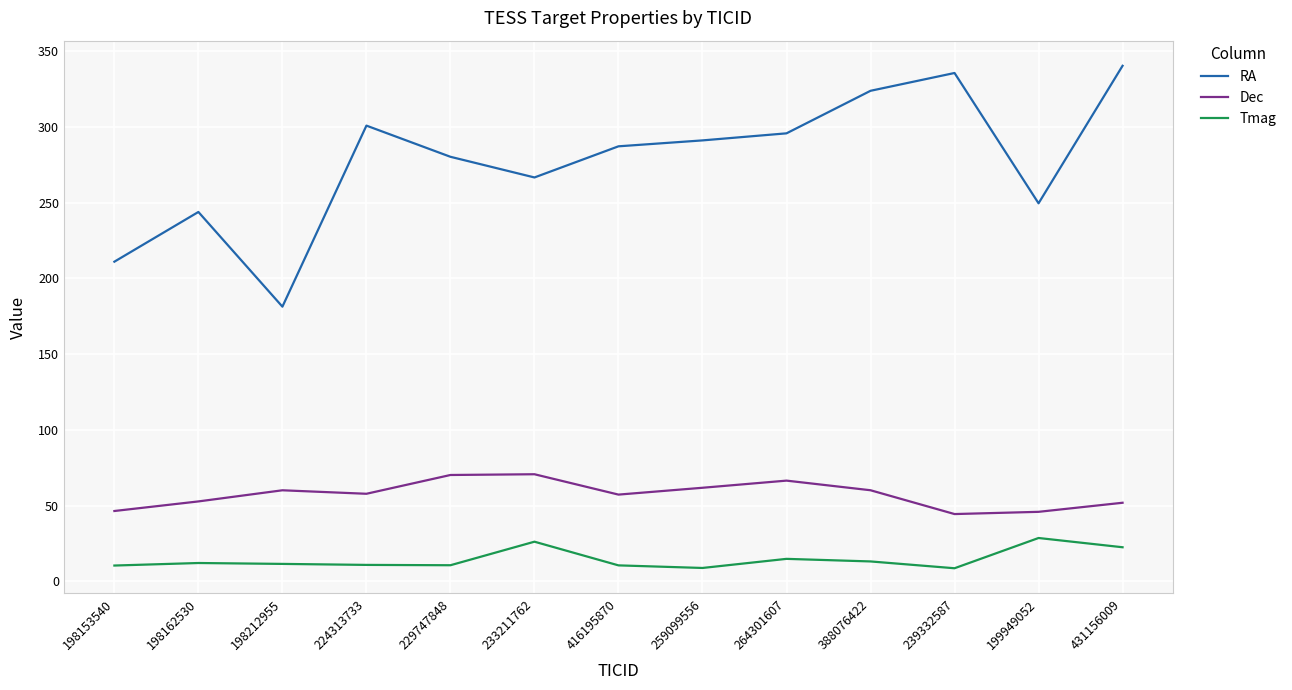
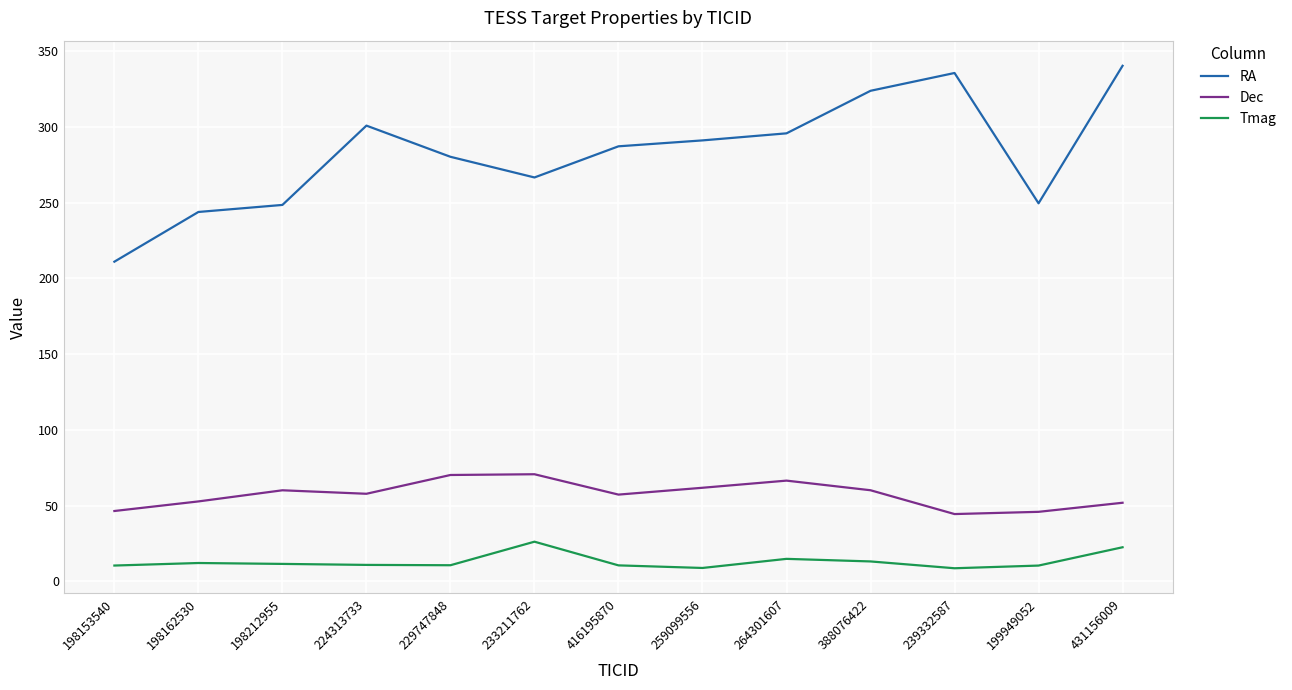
RA, 198212955: 181 -> 249
Tmag, 199949052: 29 -> 11
